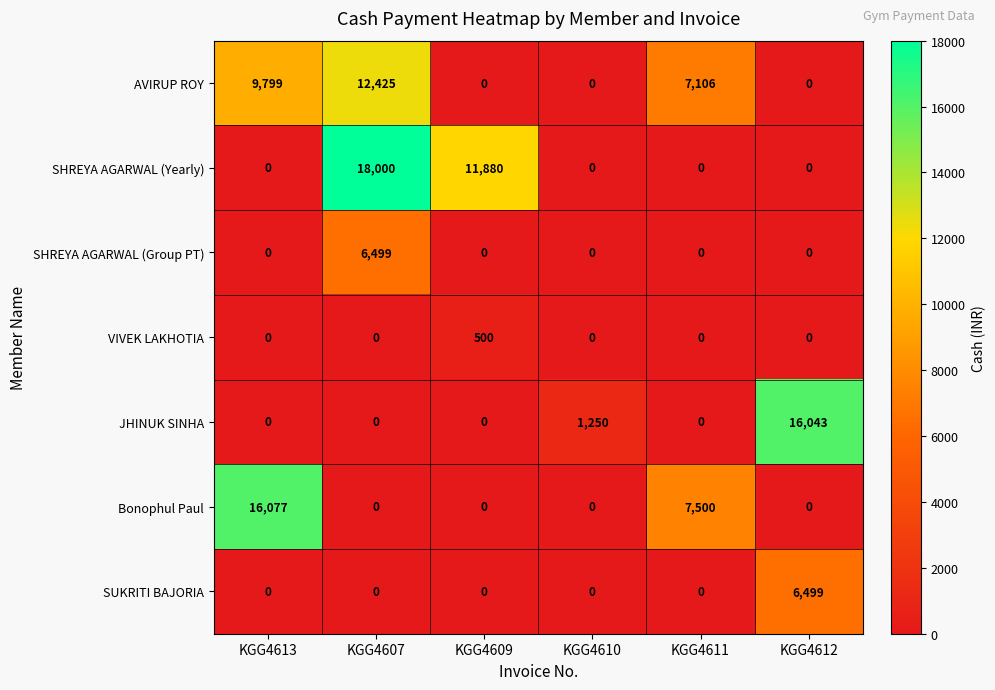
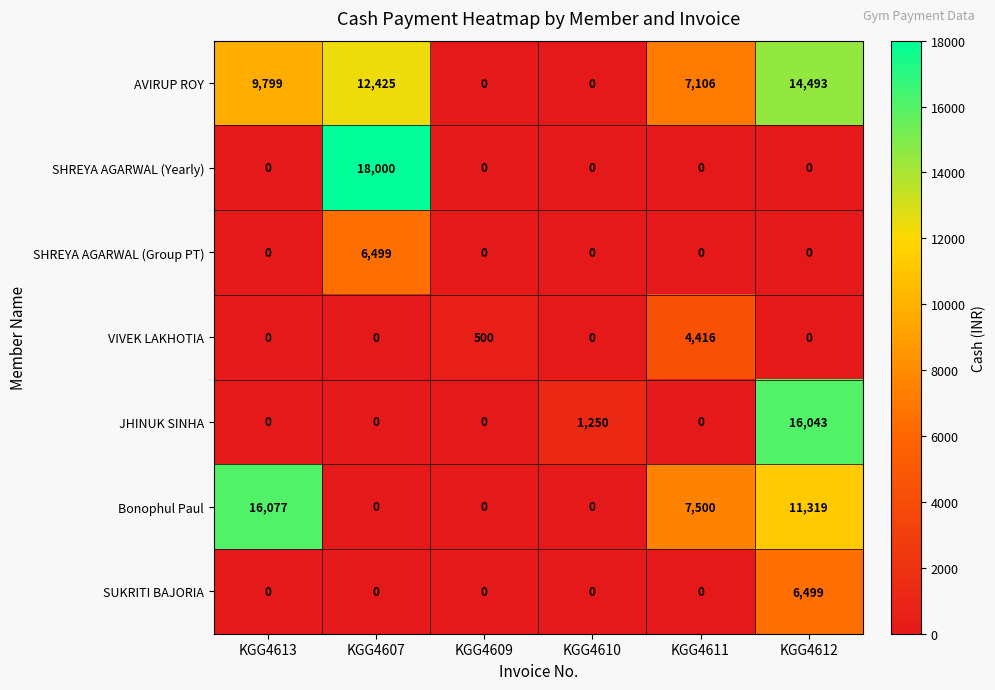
AVIRUP ROY, KGG4612: 0 -> 14,493
SHREYA AGARWAL (Yearly), KGG4609: 11,880 -> 0
VIVEK LAKHOTIA, KGG4611: 0 -> 4,416
Bonophul Paul, KGG4612: 0 -> 11,319
